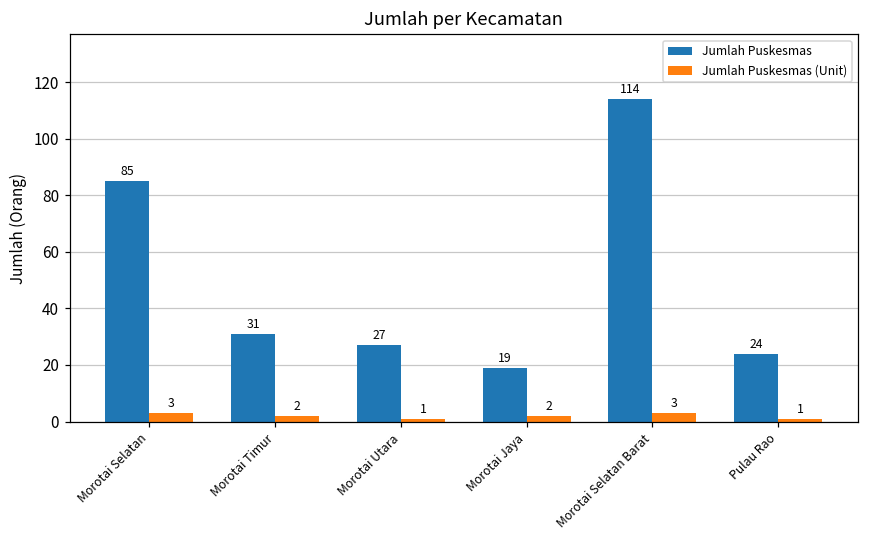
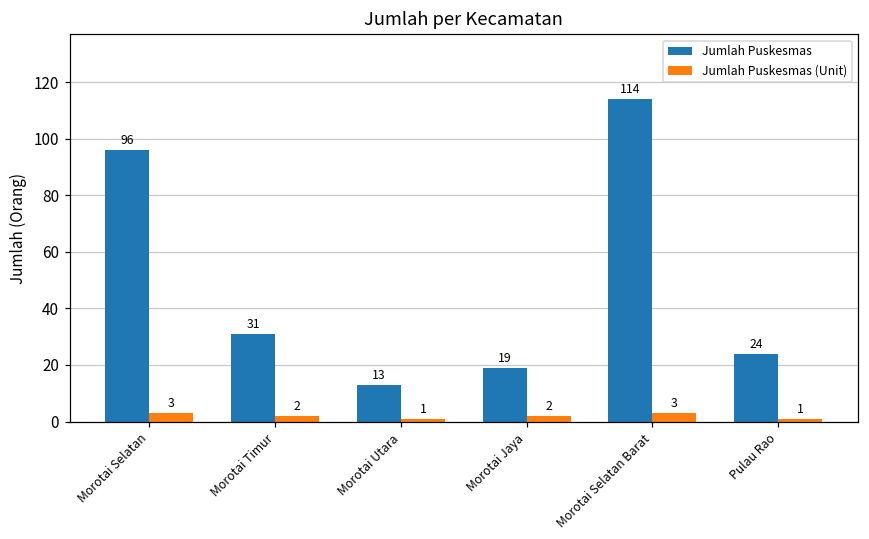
Jumlah Puskesmas, Morotai Selatan: 85 -> 96
Jumlah Puskesmas, Morotai Utara: 27 -> 13
